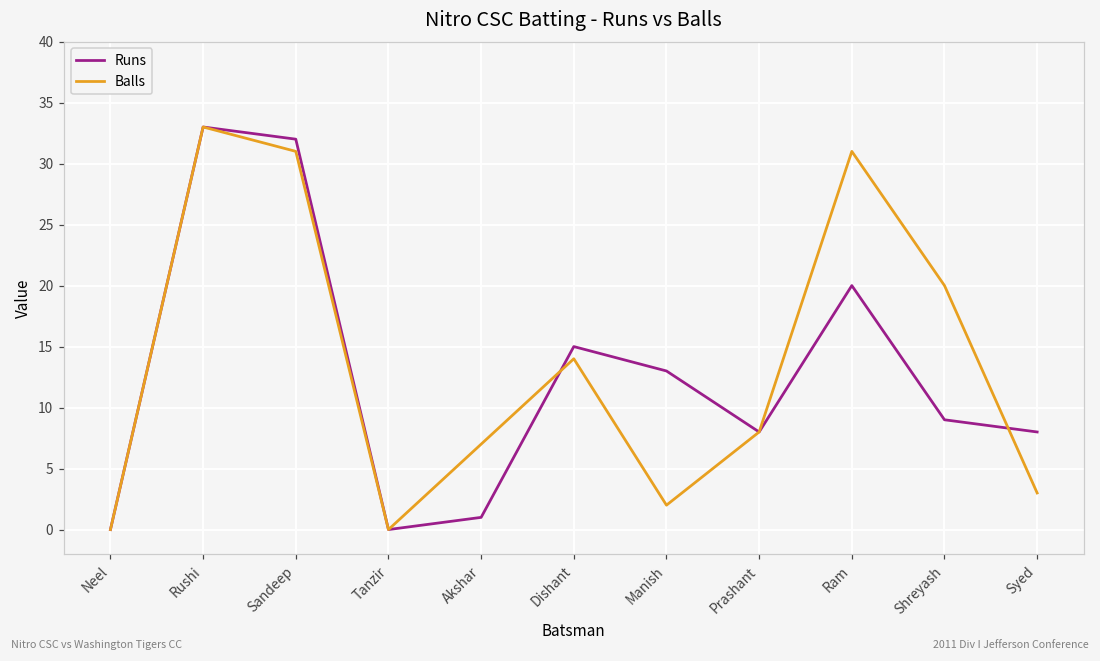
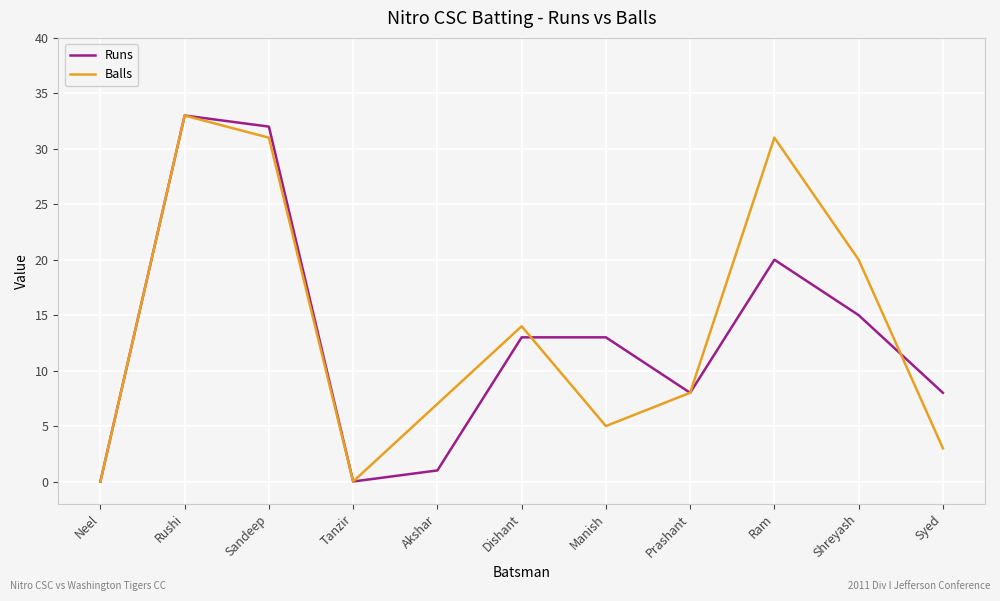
Runs, Dishant: 15 -> 13
Balls, Manish: 2 -> 5
Runs, Shreyash: 9 -> 15
